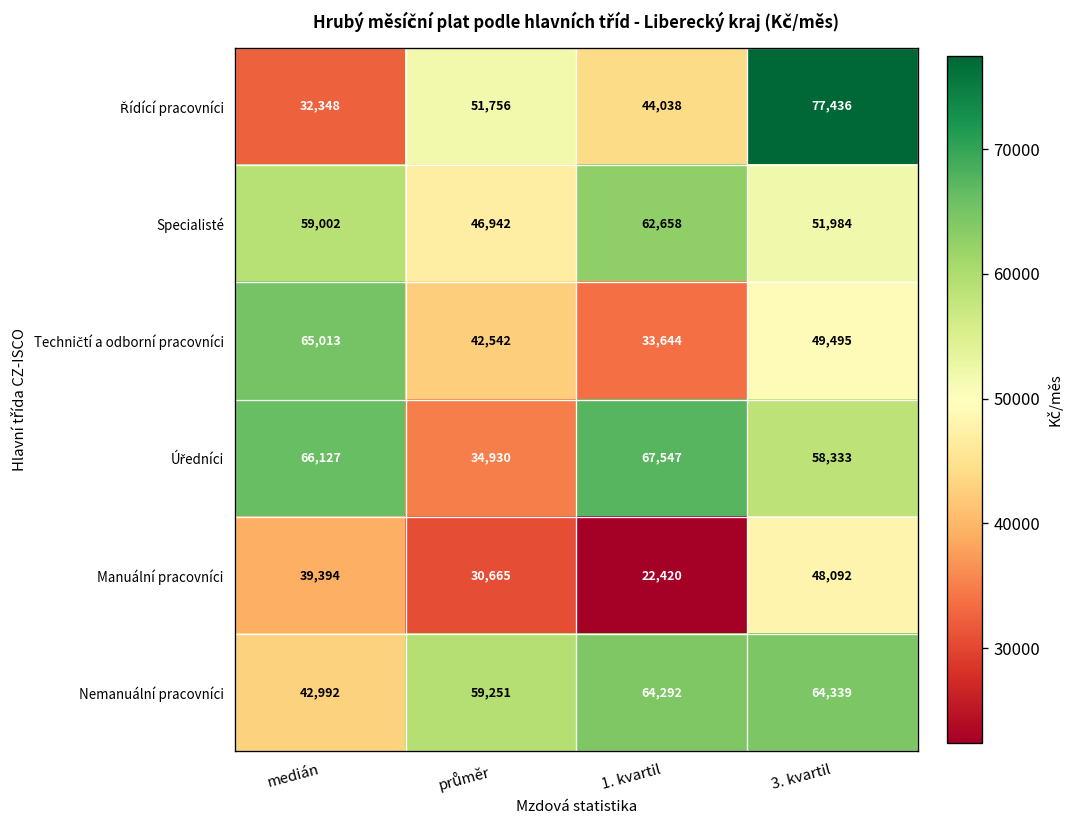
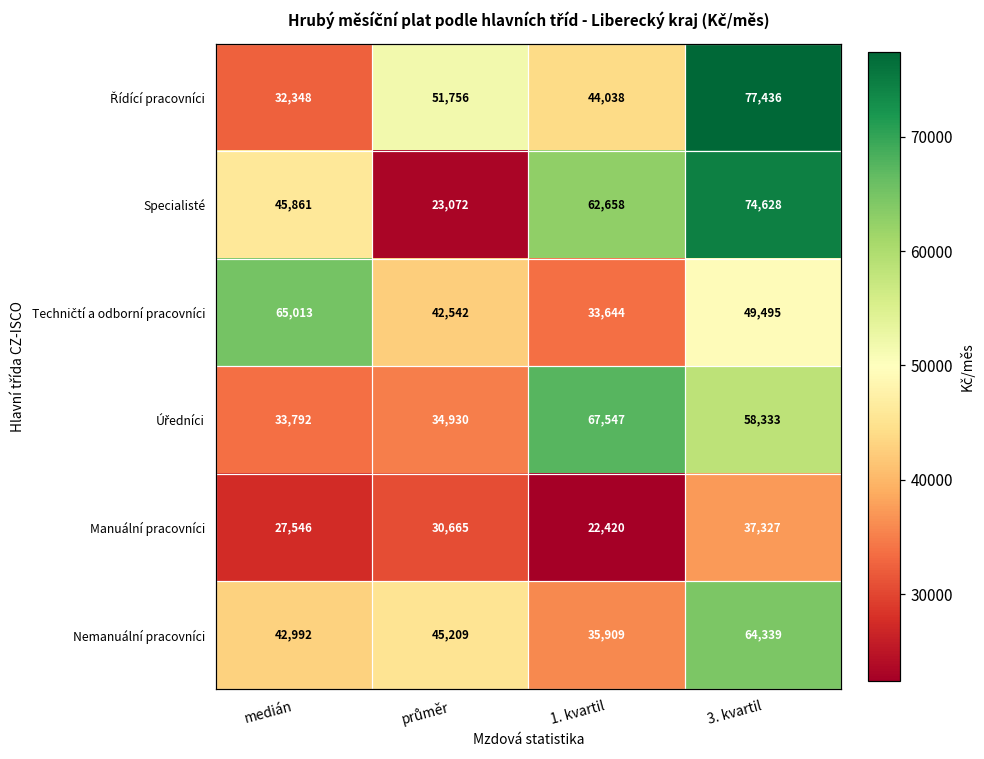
Specialisté, medián: 59,002 -> 45,861
Specialisté, průměr: 46,942 -> 23,072
Specialisté, 3. kvartil: 51,984 -> 74,628
Úředníci, medián: 66,127 -> 33,792
Manuální pracovníci, medián: 39,394 -> 27,546
Manuální pracovníci, 3. kvartil: 48,092 -> 37,327
Nemanuální pracovníci, průměr: 59,251 -> 45,209
Nemanuální pracovníci, 1. kvartil: 64,292 -> 35,909
